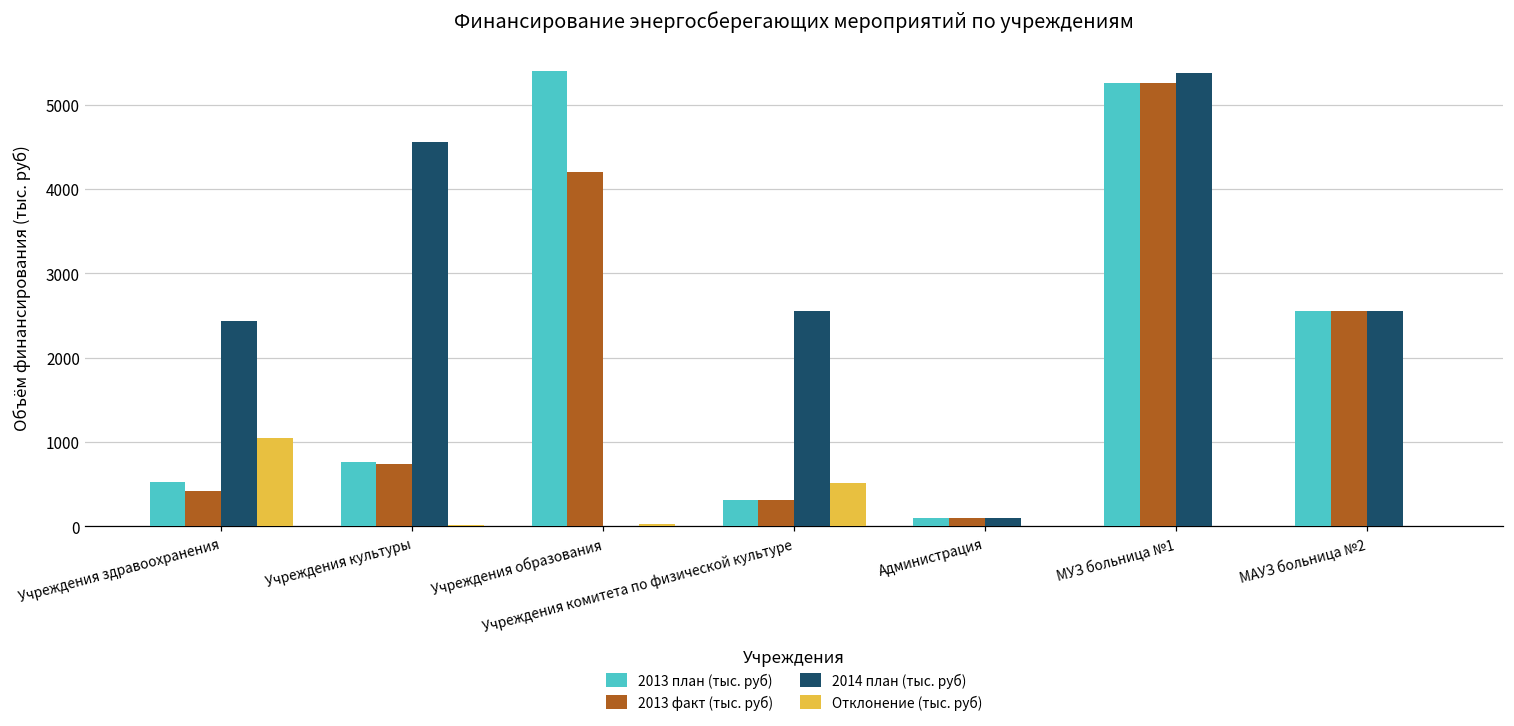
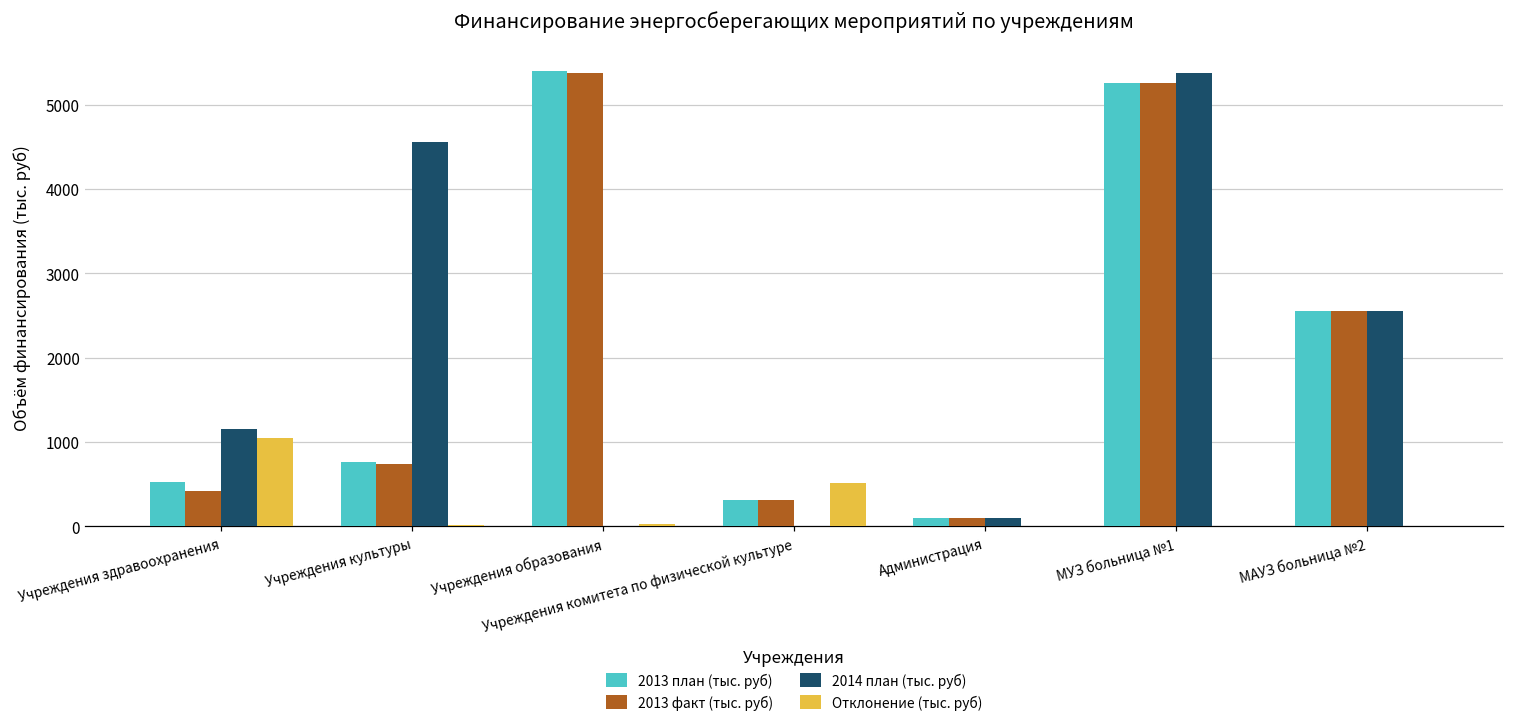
2014 план (тыс. руб), Учреждения здравоохранения: 2400 -> 1200
2013 факт (тыс. руб), Учреждения образования: 4200 -> 5400
2014 план (тыс. руб), Учреждения комитета по физической культуре: 2600 -> 0
